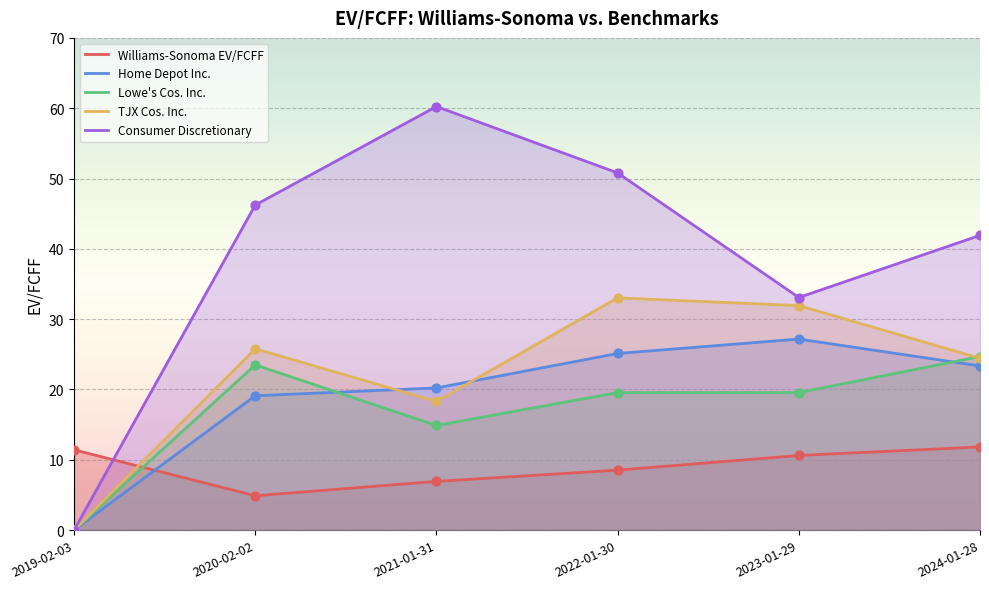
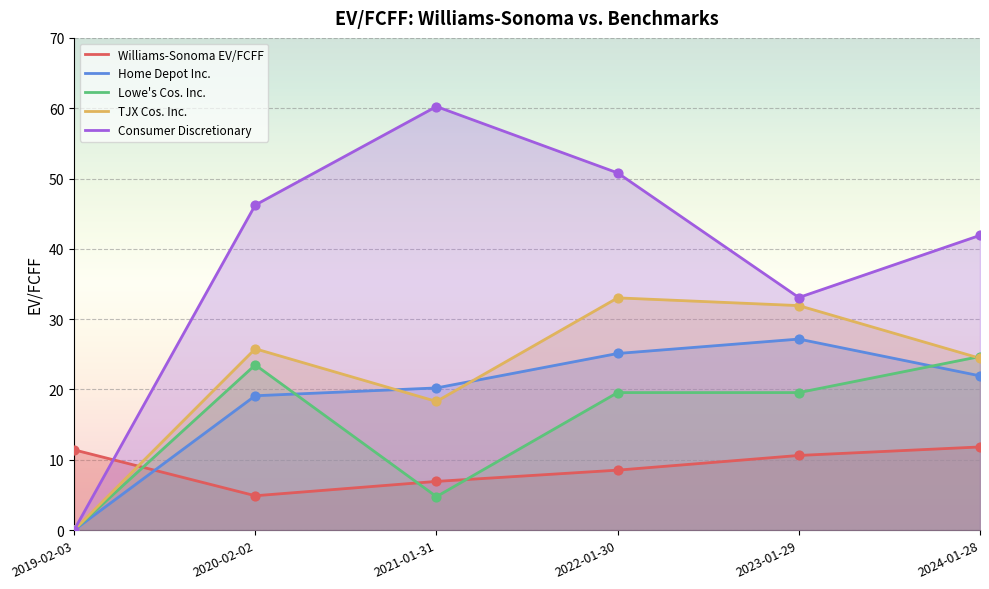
Lowe's Cos. Inc., 2021-01-31: 15 -> 5
Home Depot Inc., 2024-01-28: 23 -> 22
